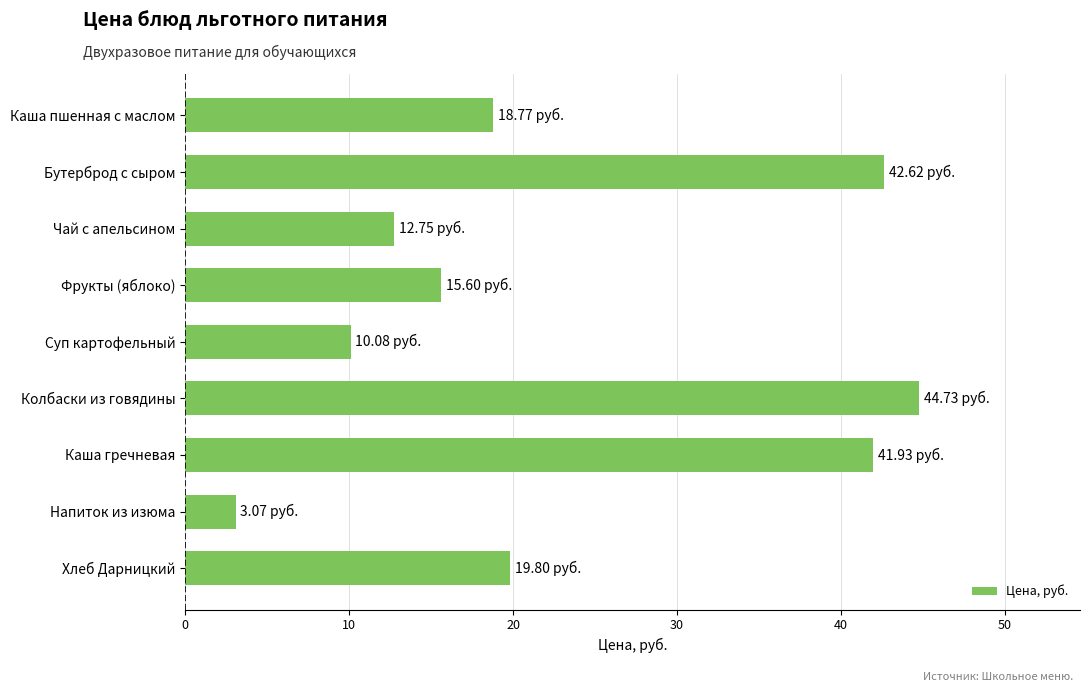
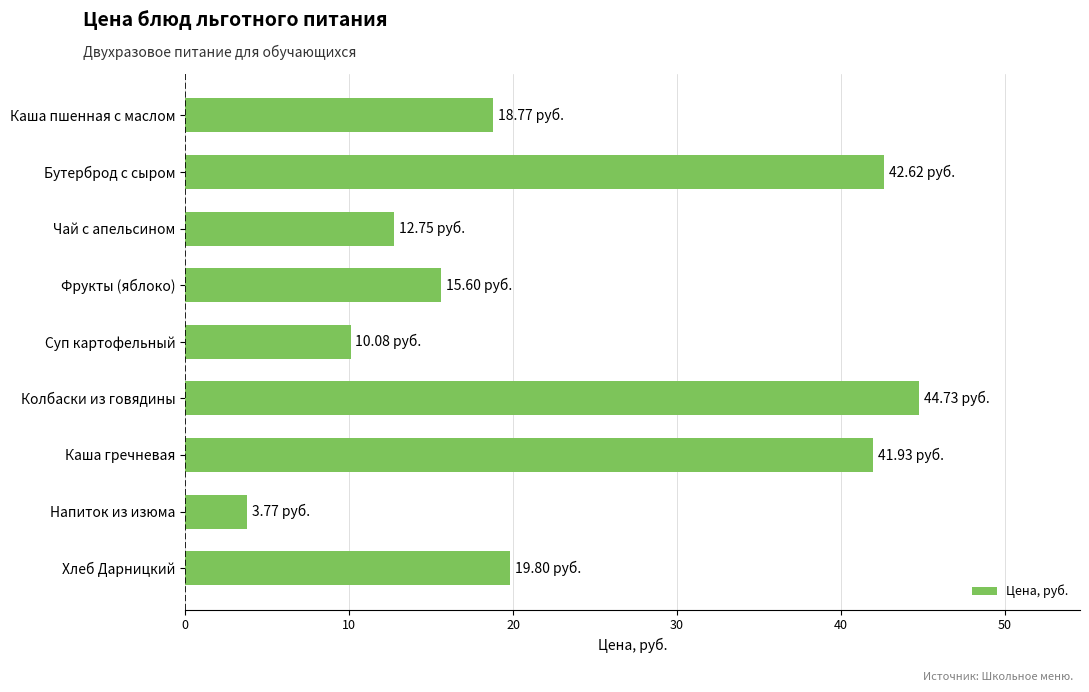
Напиток из изюма: 3.07 -> 3.77
